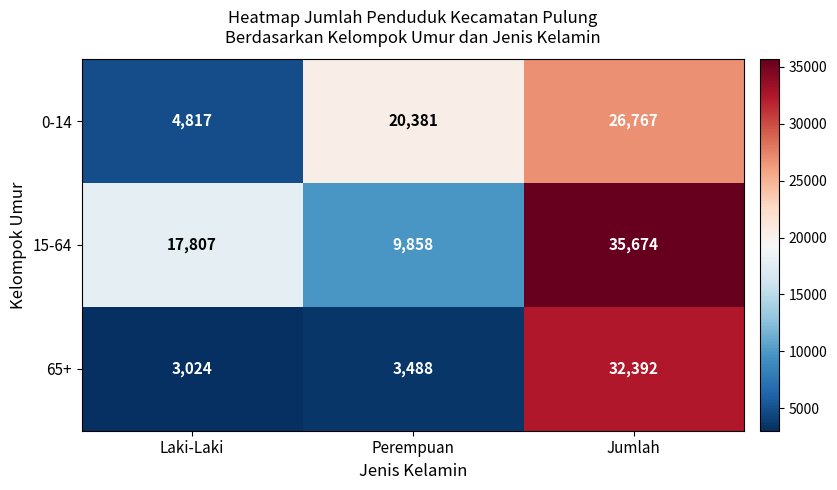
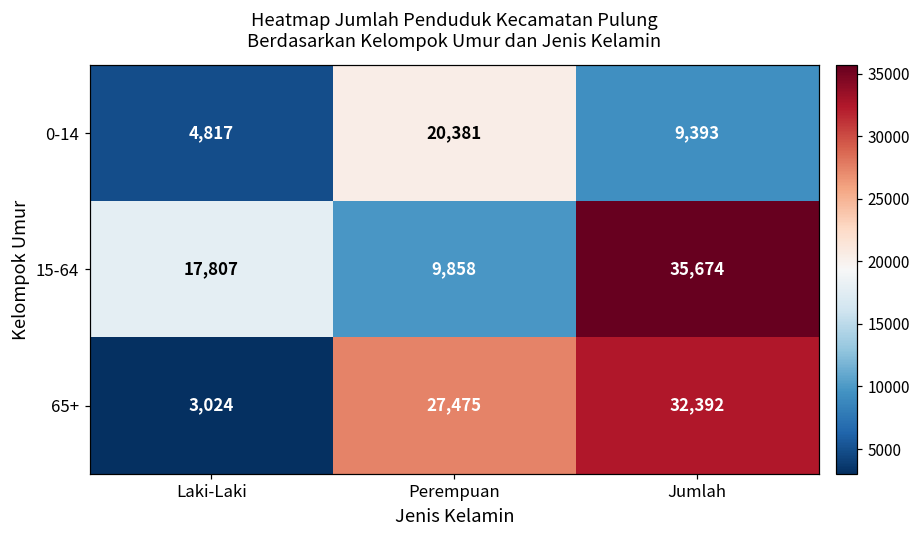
0-14, Jumlah: 26,767 -> 9,393
65+, Perempuan: 3,488 -> 27,475
